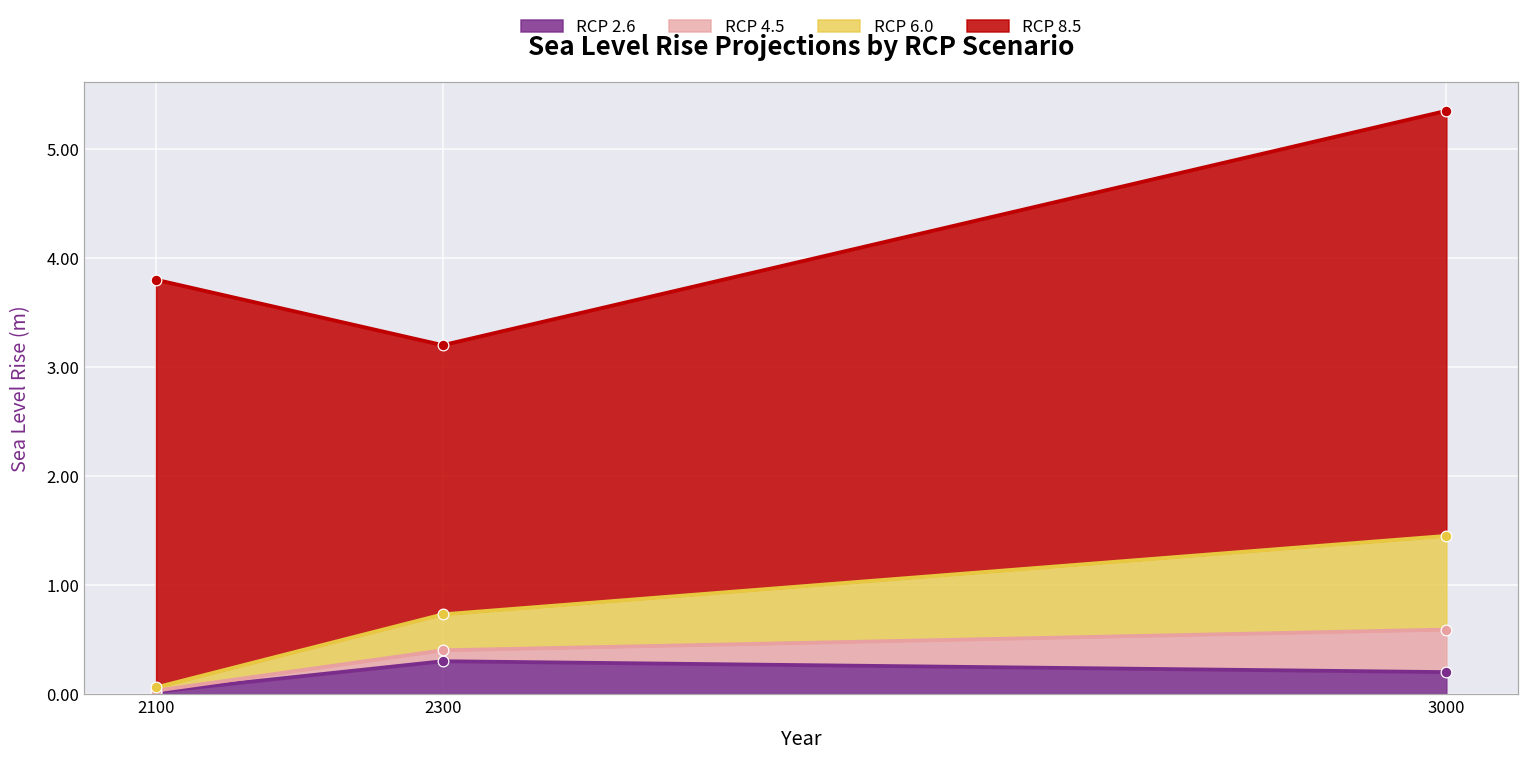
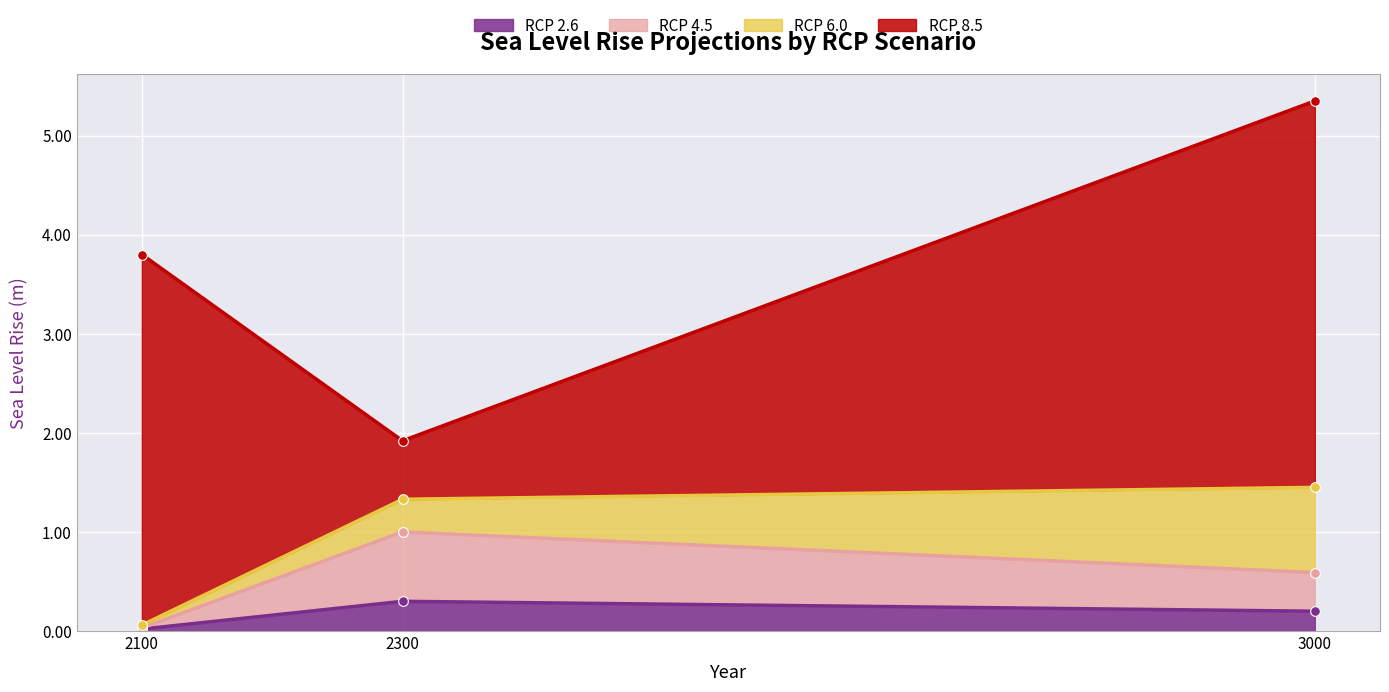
RCP 4.5, 2300: 0.1 -> 0.7
RCP 8.5, 2300: 2.5 -> 0.6
